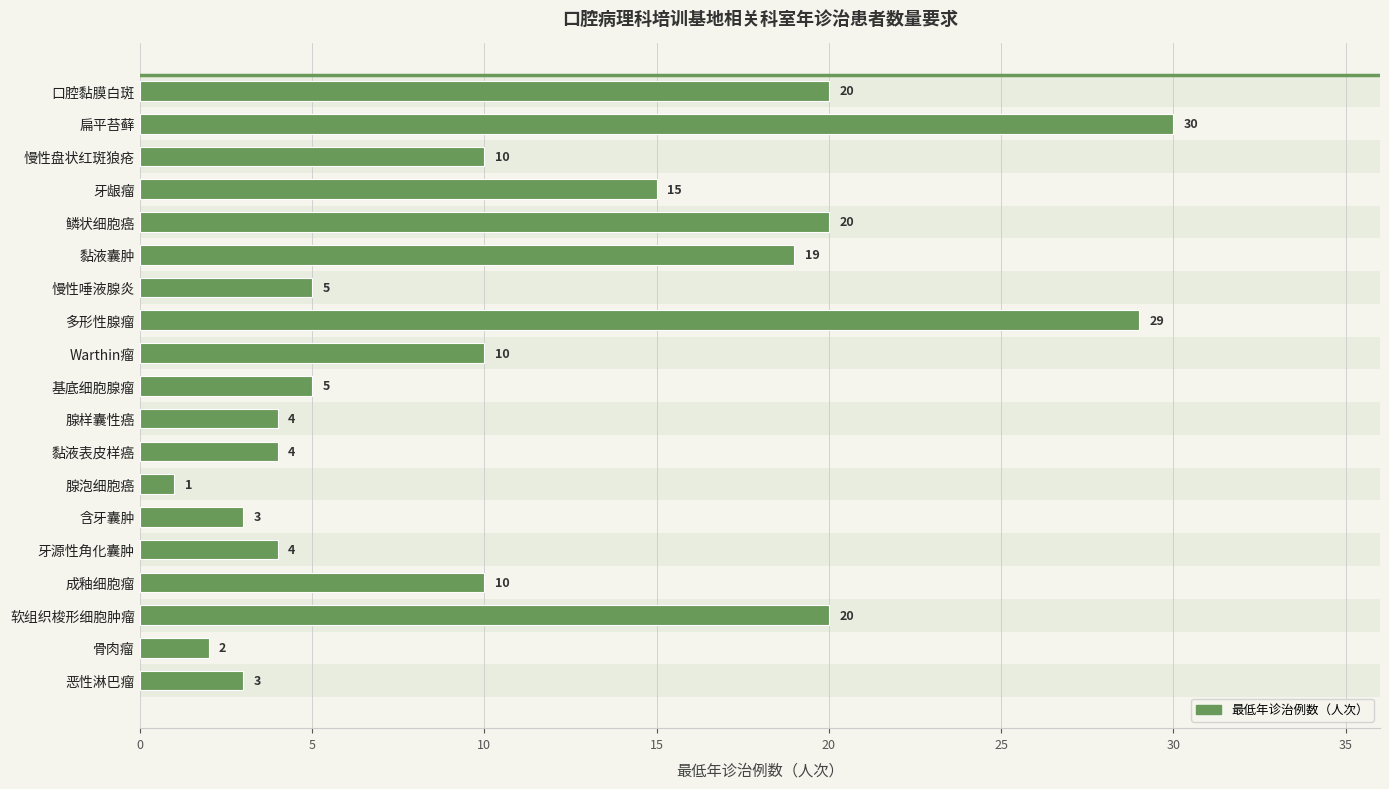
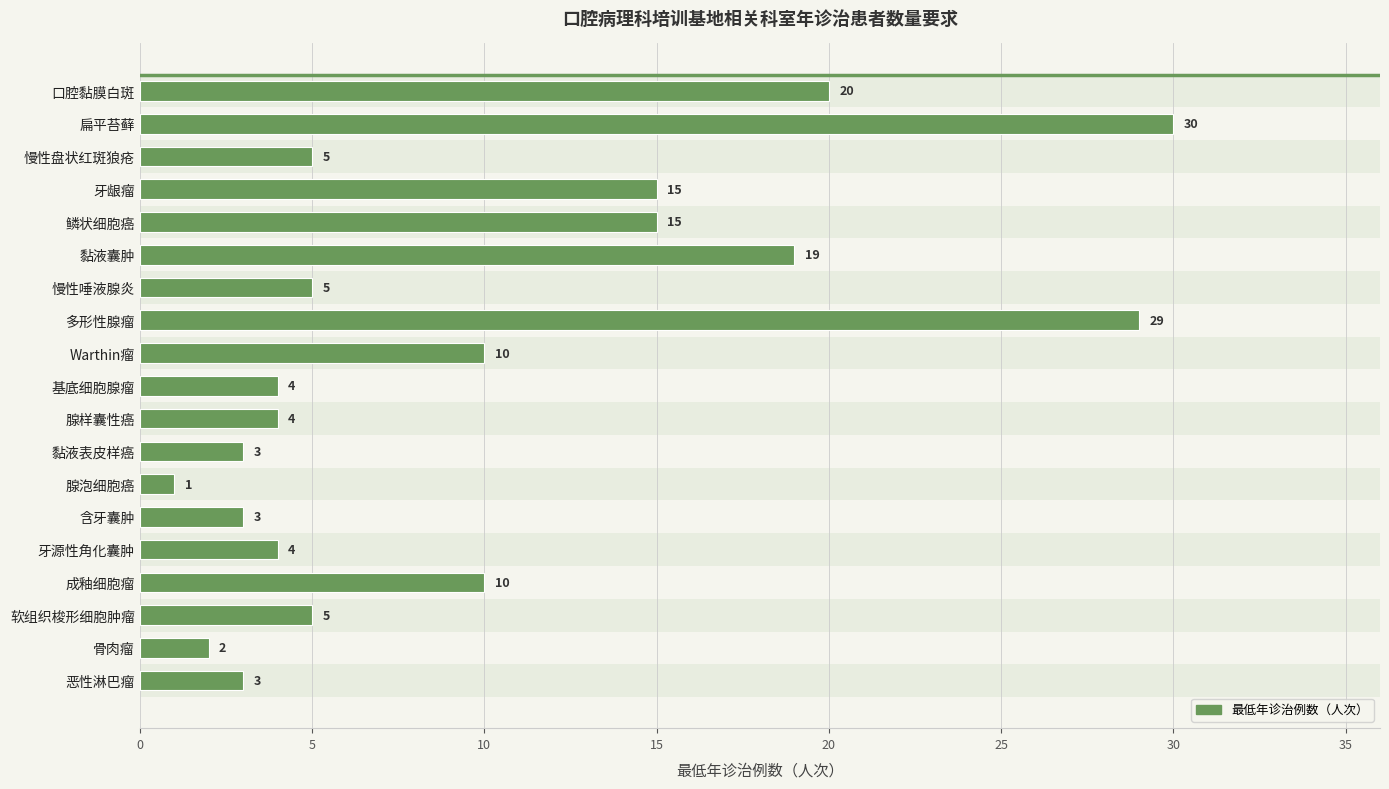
慢性盘状红斑狼疮: 10 -> 5
鳞状细胞癌: 20 -> 15
基底细胞腺瘤: 5 -> 4
黏液表皮样癌: 4 -> 3
软组织梭形细胞肿瘤: 20 -> 5
